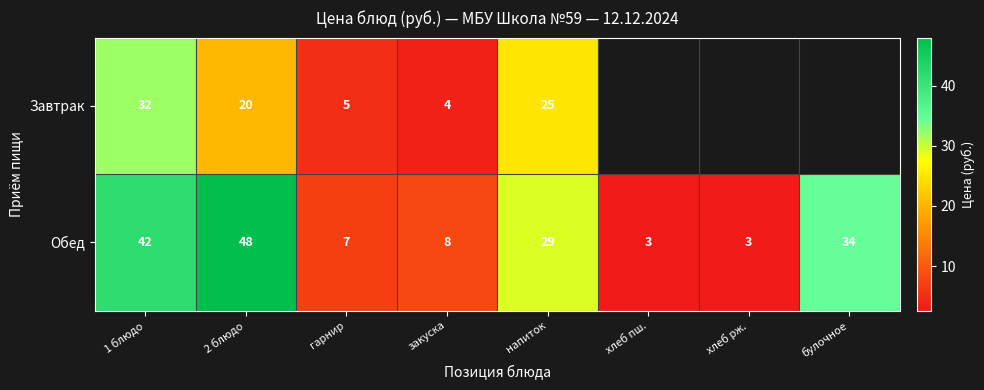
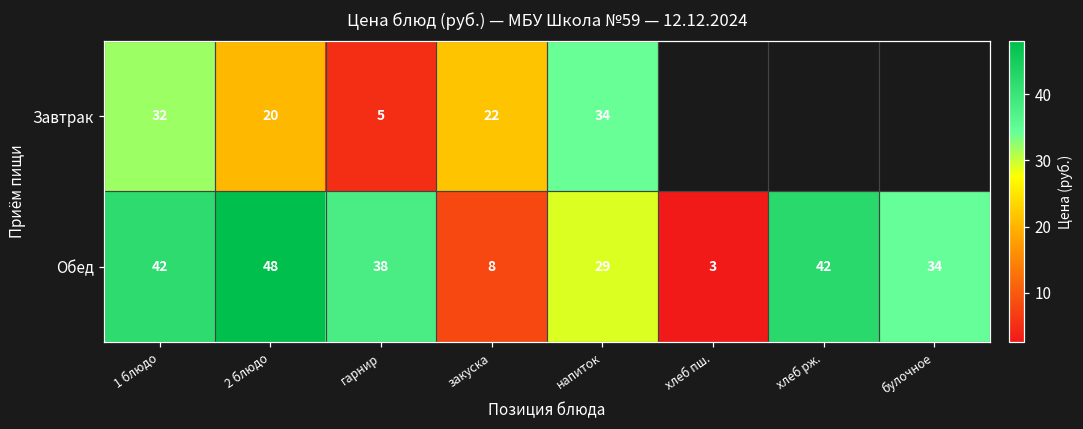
Завтрак, закуска: 4 -> 22
Завтрак, напиток: 25 -> 34
Обед, гарнир: 7 -> 38
Обед, хлеб рж.: 3 -> 42
